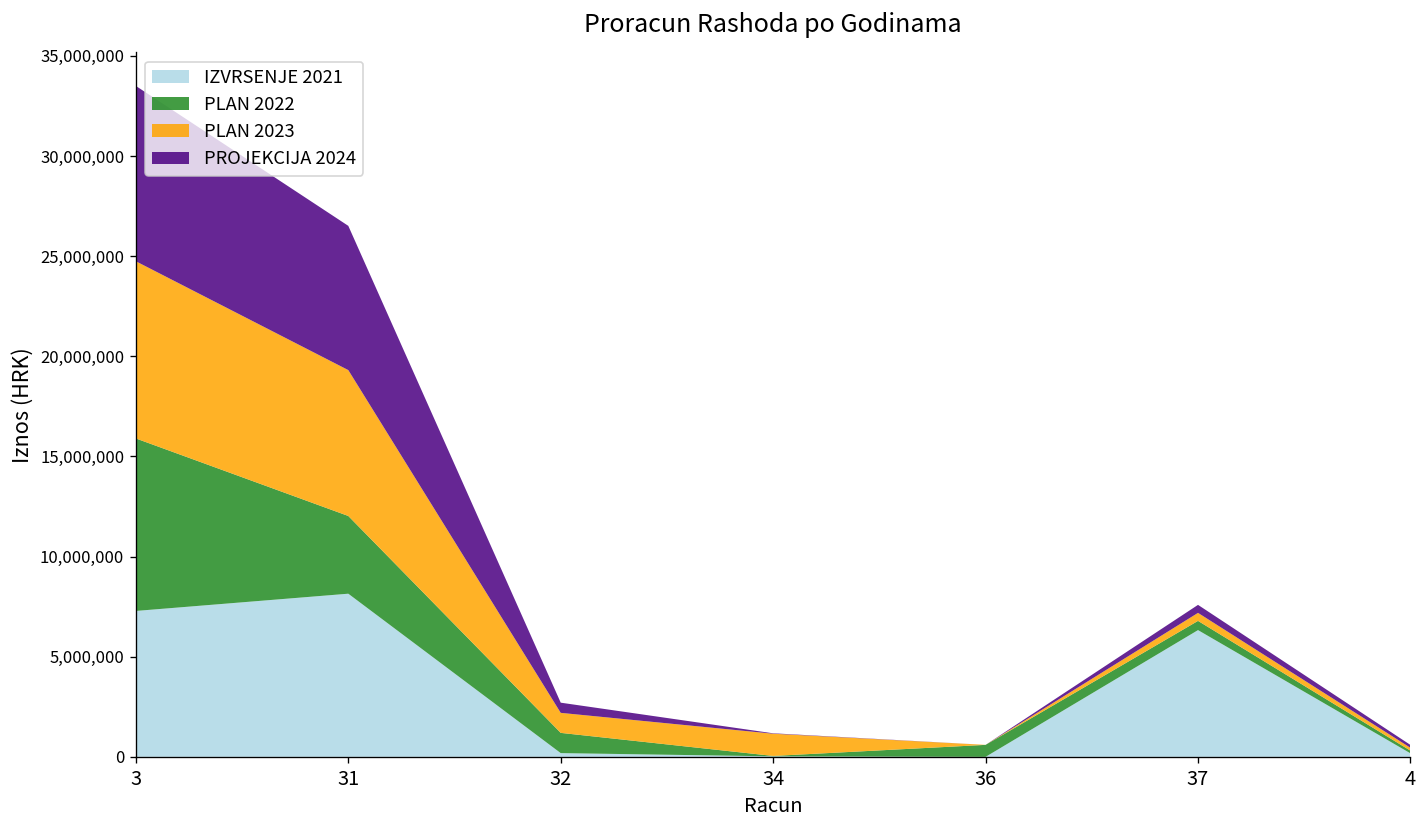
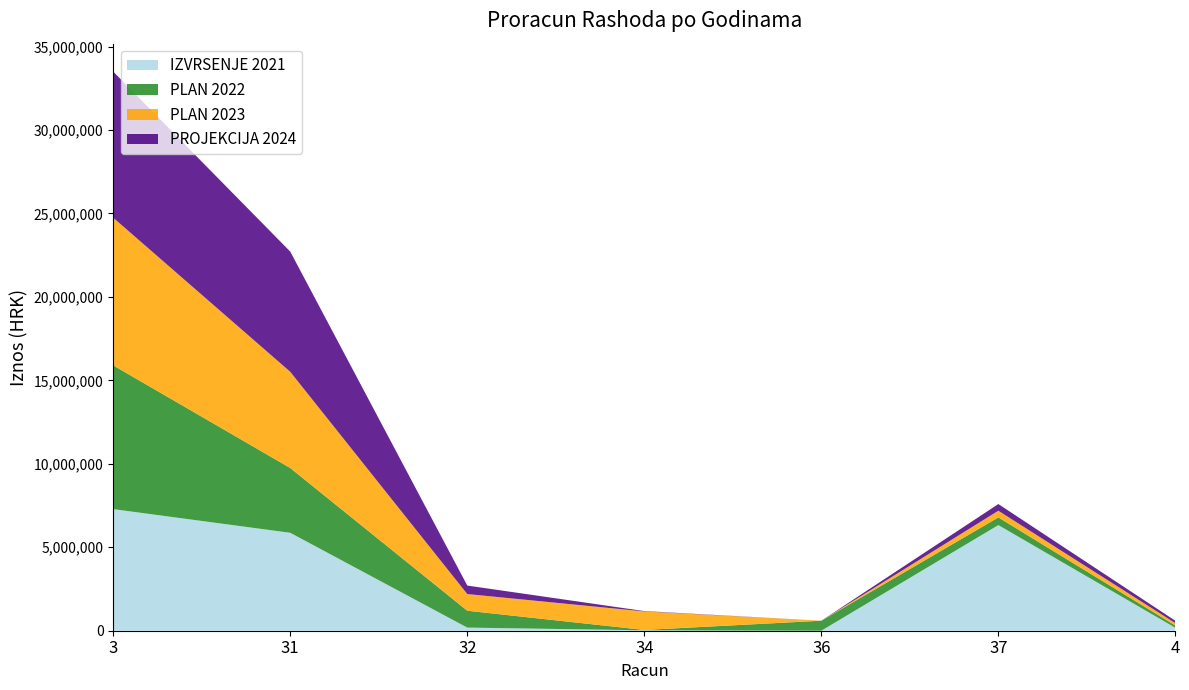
IZVRSENJE 2021, 31: 8,100,000 -> 5,900,000
PLAN 2023, 31: 7,300,000 -> 5,800,000
